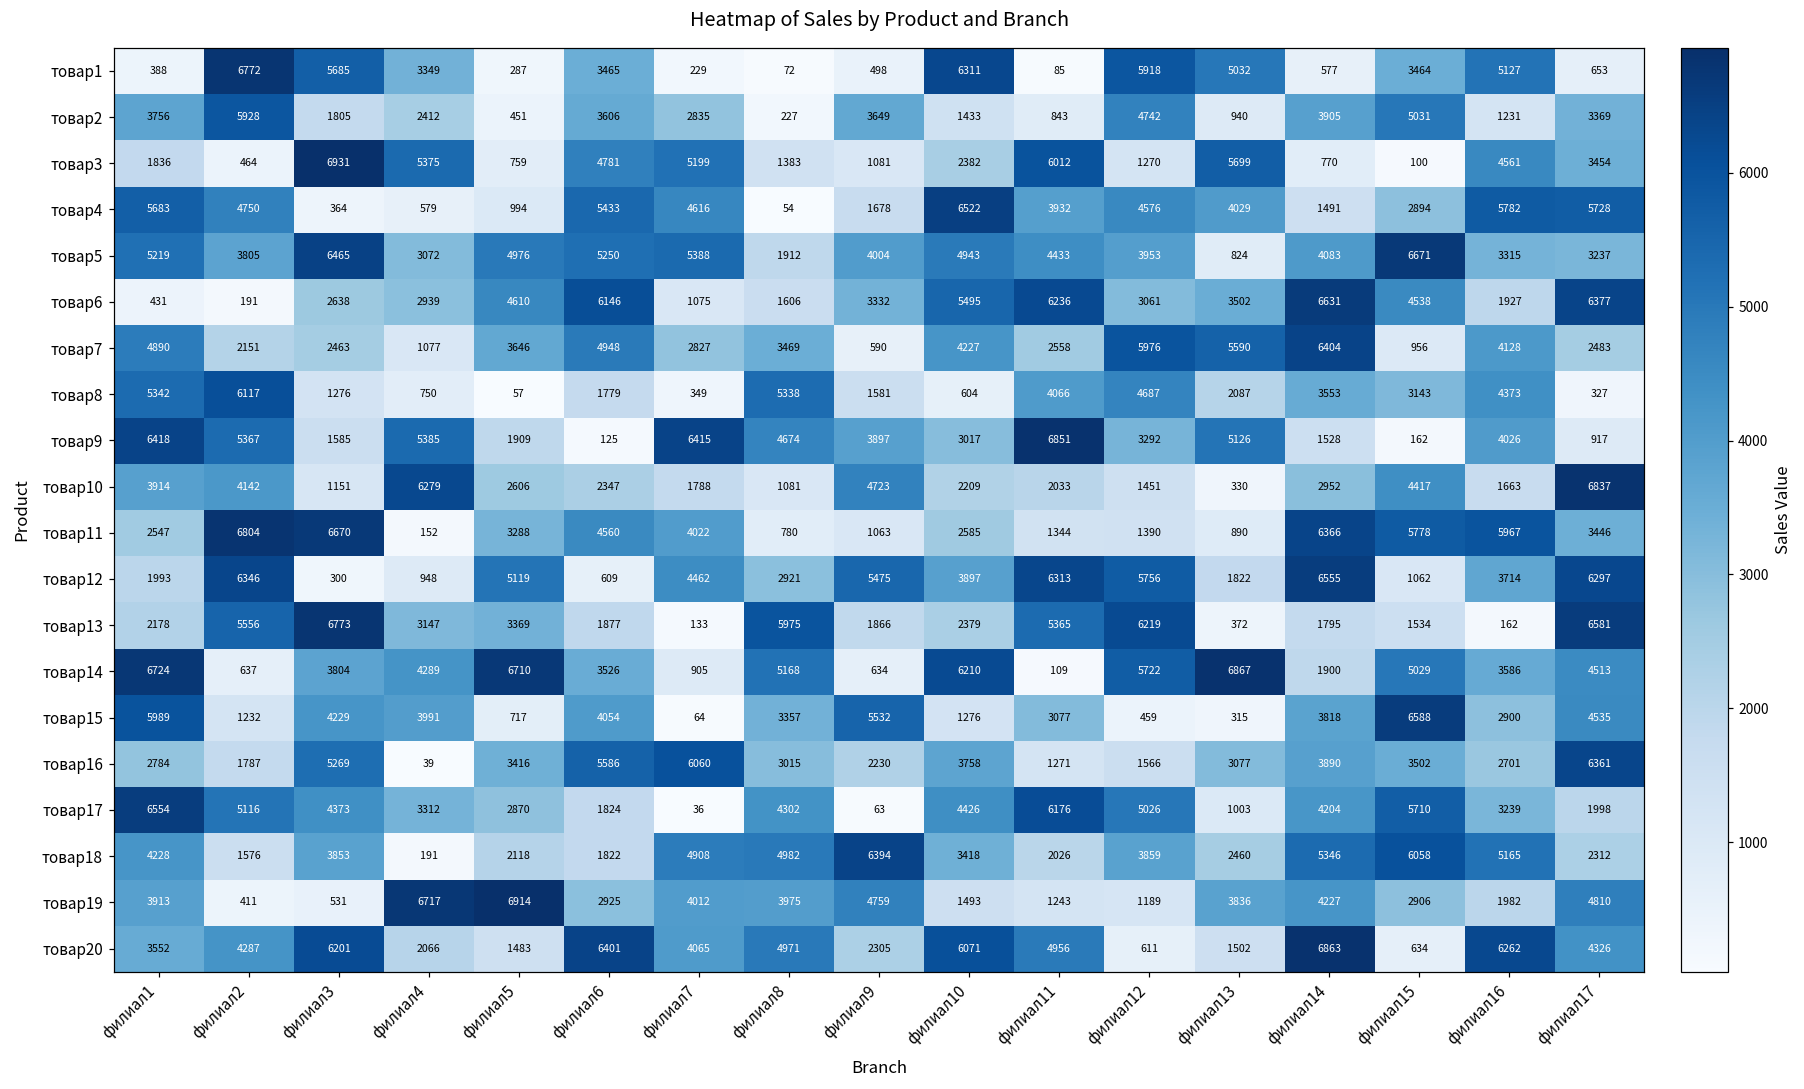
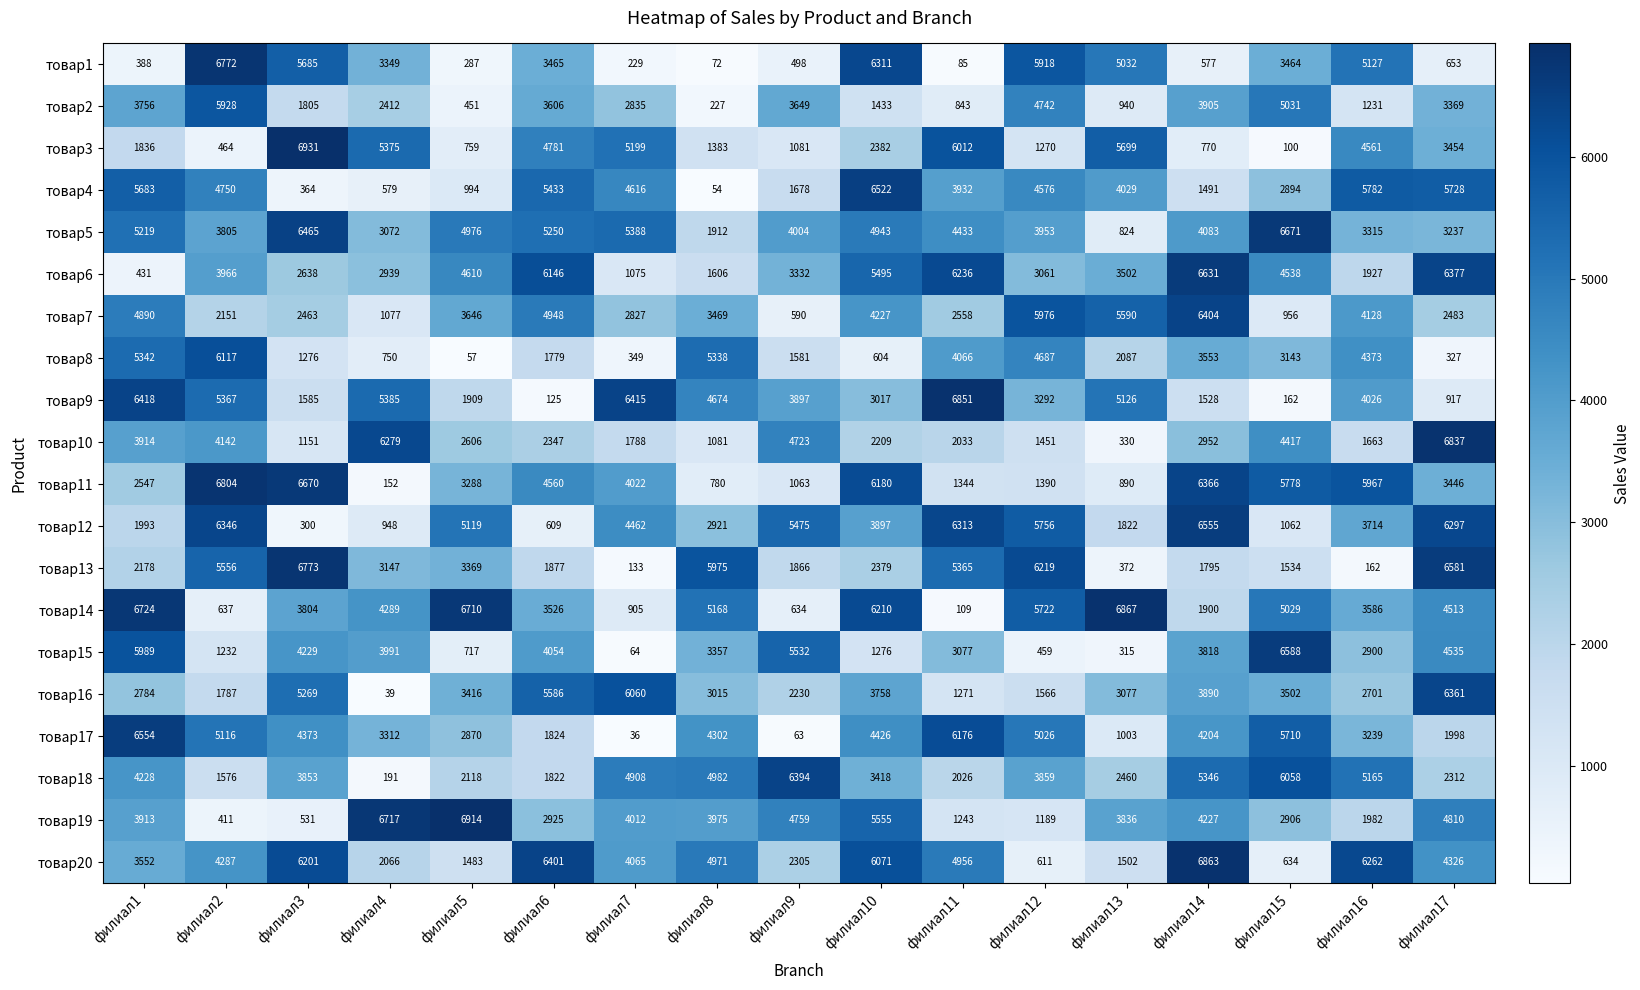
товар6, филиал2: 191 -> 3966
товар11, филиал10: 2585 -> 6180
товар19, филиал10: 1493 -> 5555
